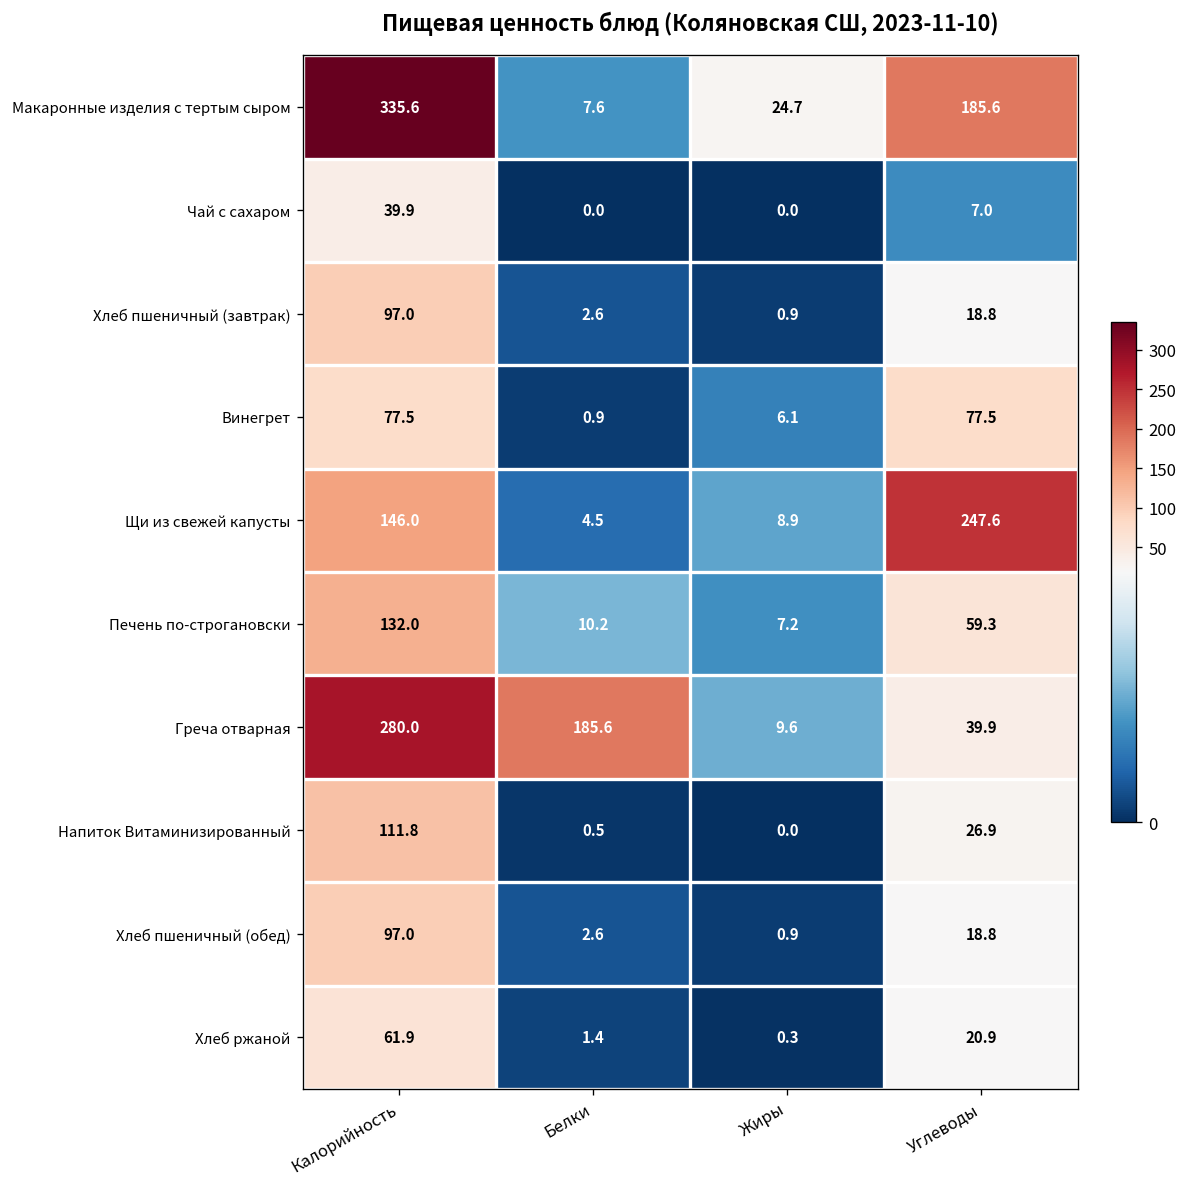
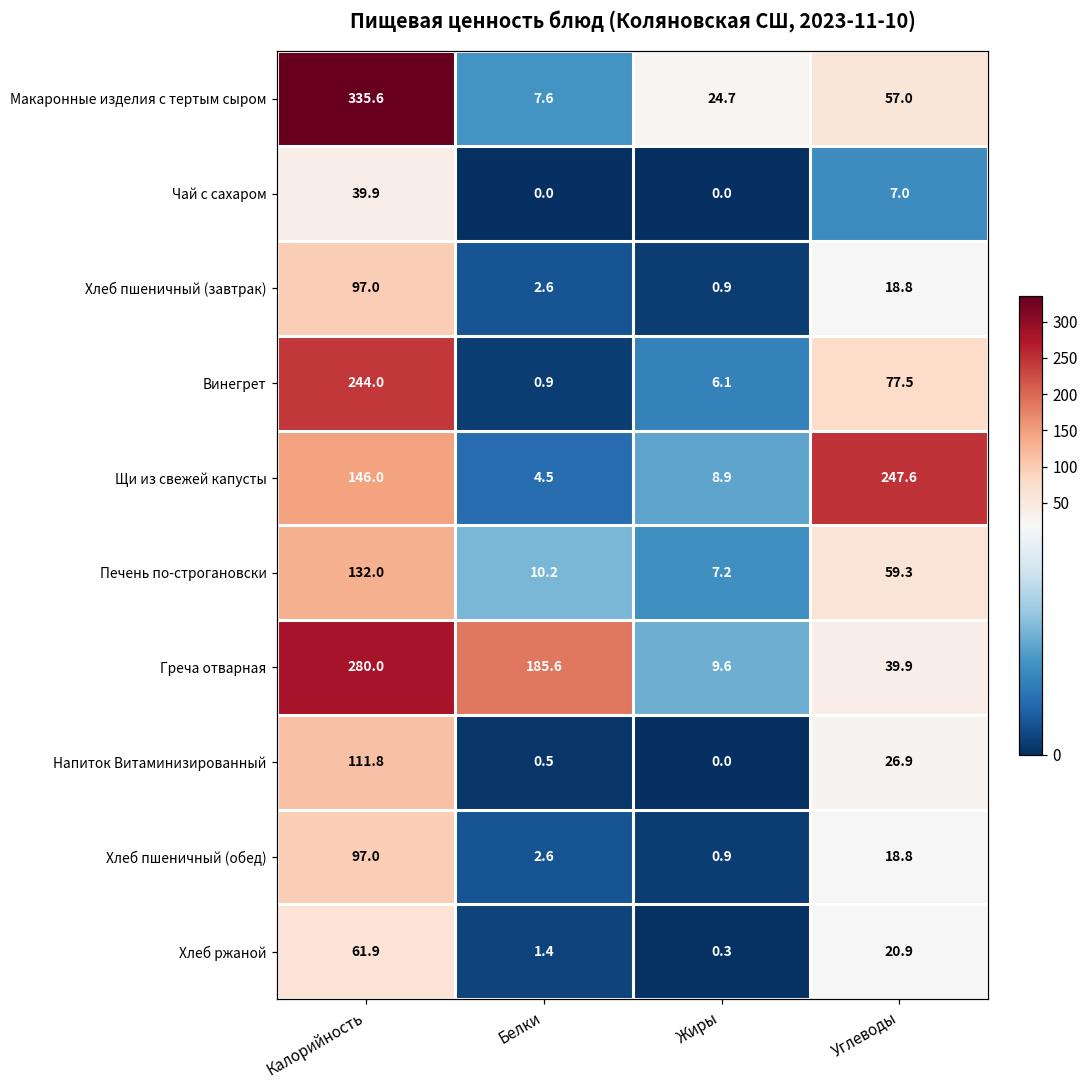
Макаронные изделия с тертым сыром, Углеводы: 185.6 -> 57.0
Винегрет, Калорийность: 77.5 -> 244.0
